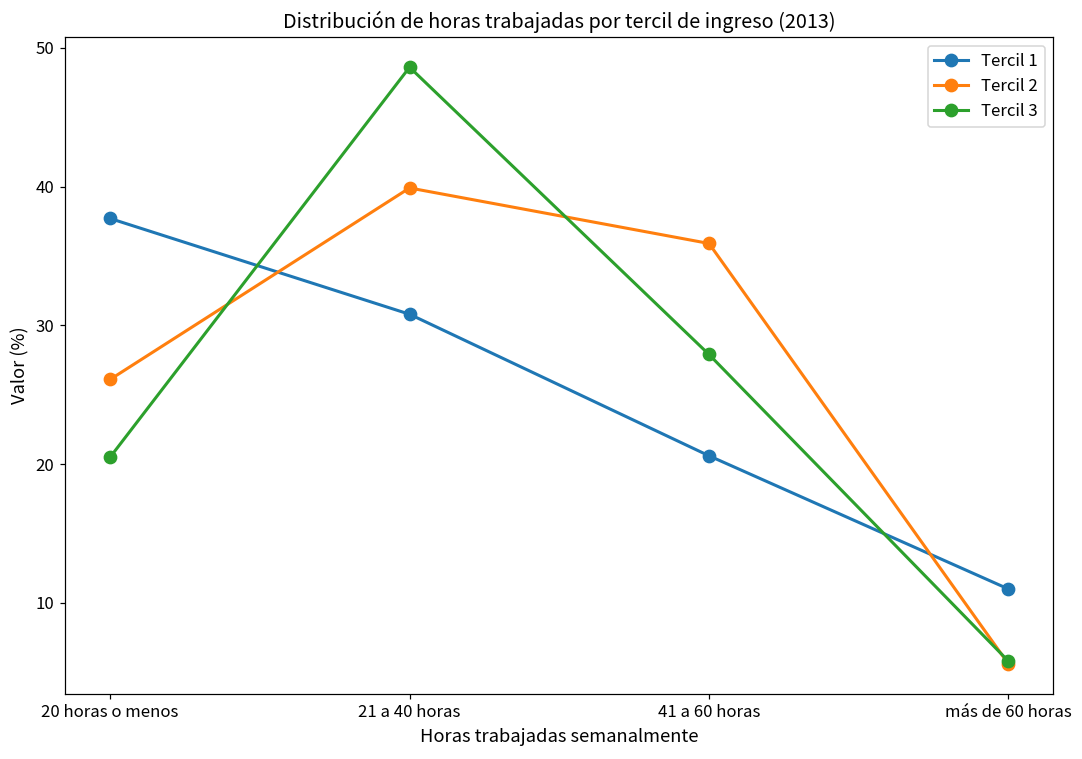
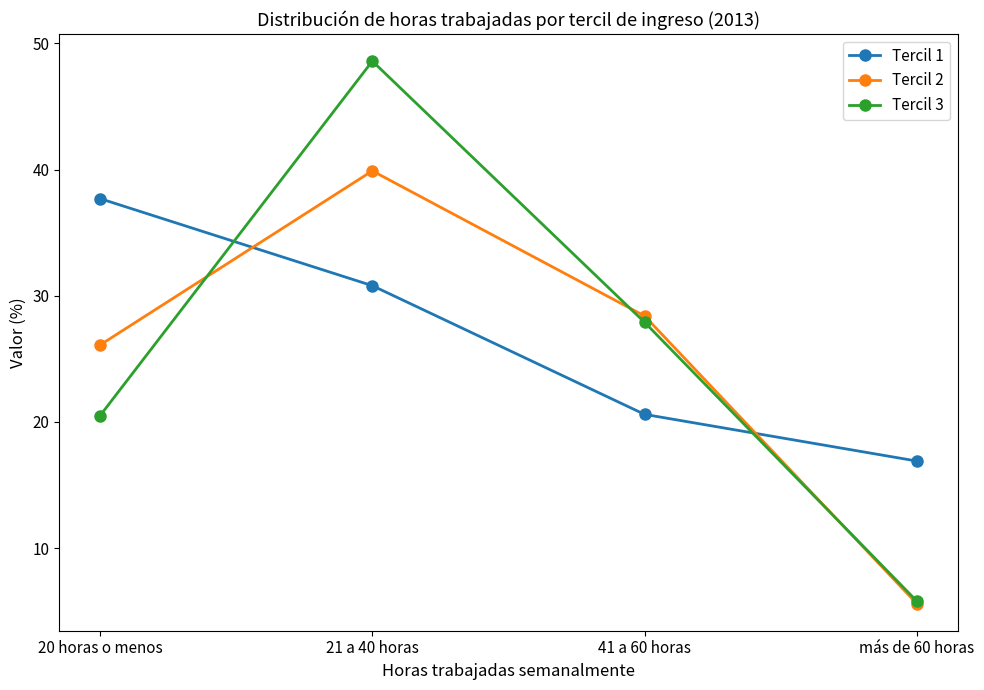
Tercil 2, 41 a 60 horas: 35.9 -> 28.4
Tercil 1, más de 60 horas: 11.0 -> 16.9
